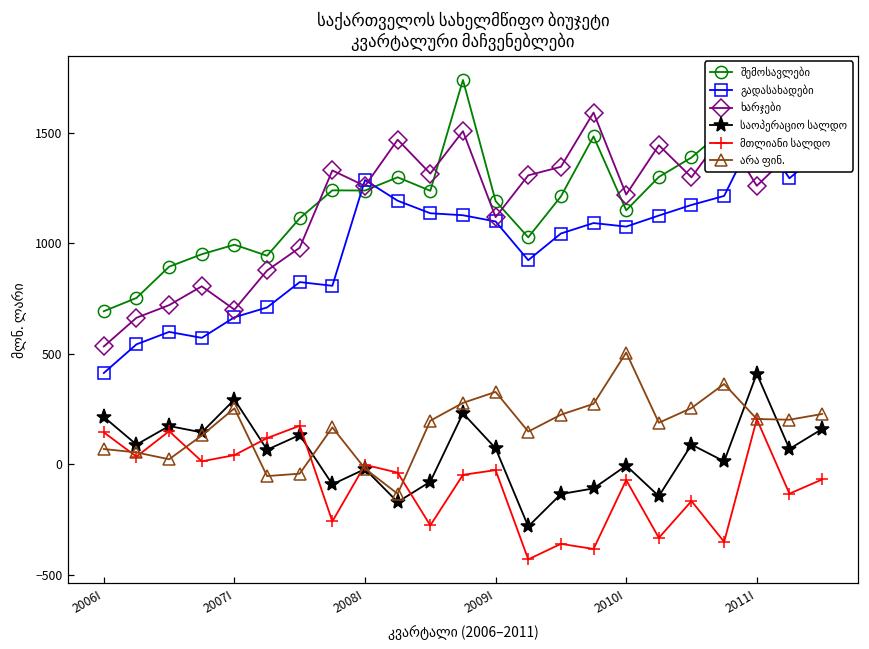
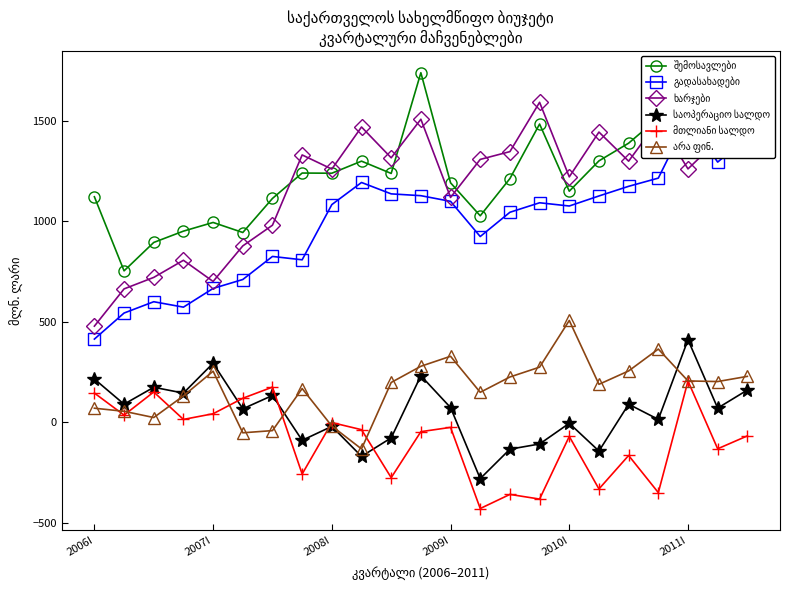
შემოსავლები, 2006I: 690 -> 1120
ხარჯები, 2006I: 530 -> 480
გადასახადები, 2008I: 1290 -> 1080
